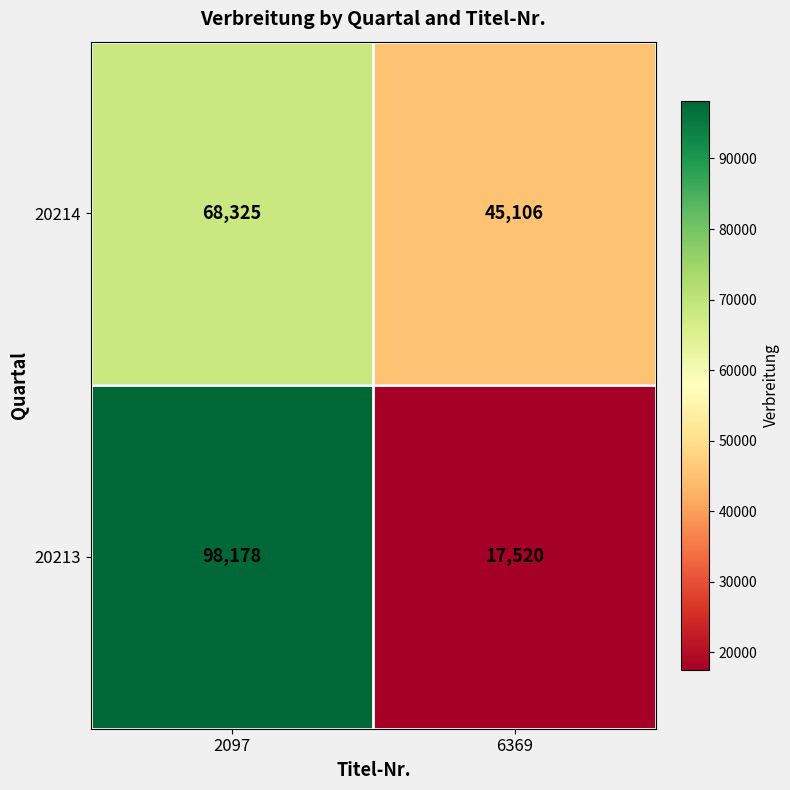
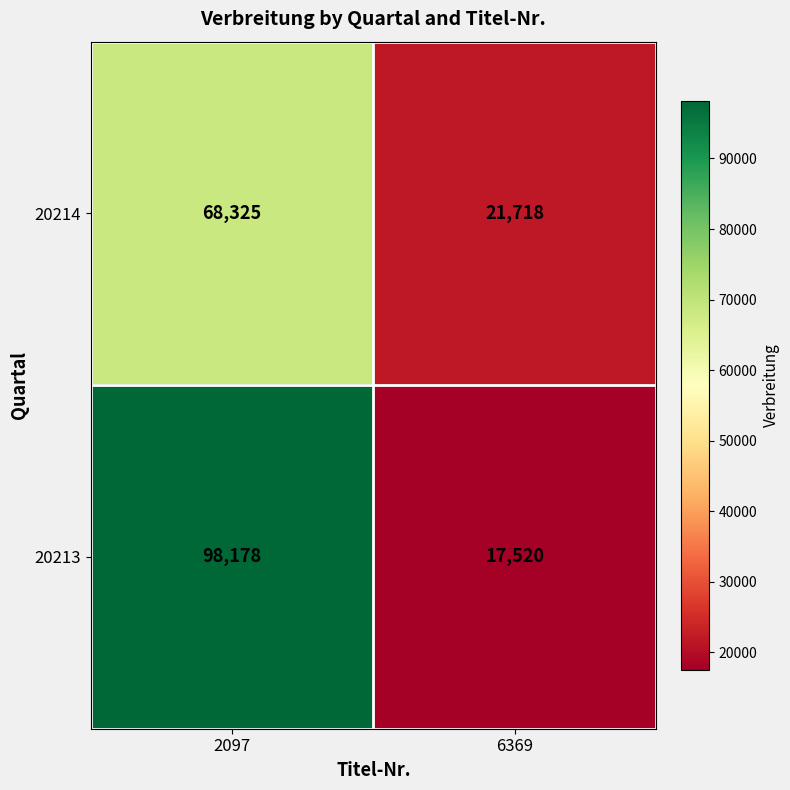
20214, 6369: 45,106 -> 21,718
